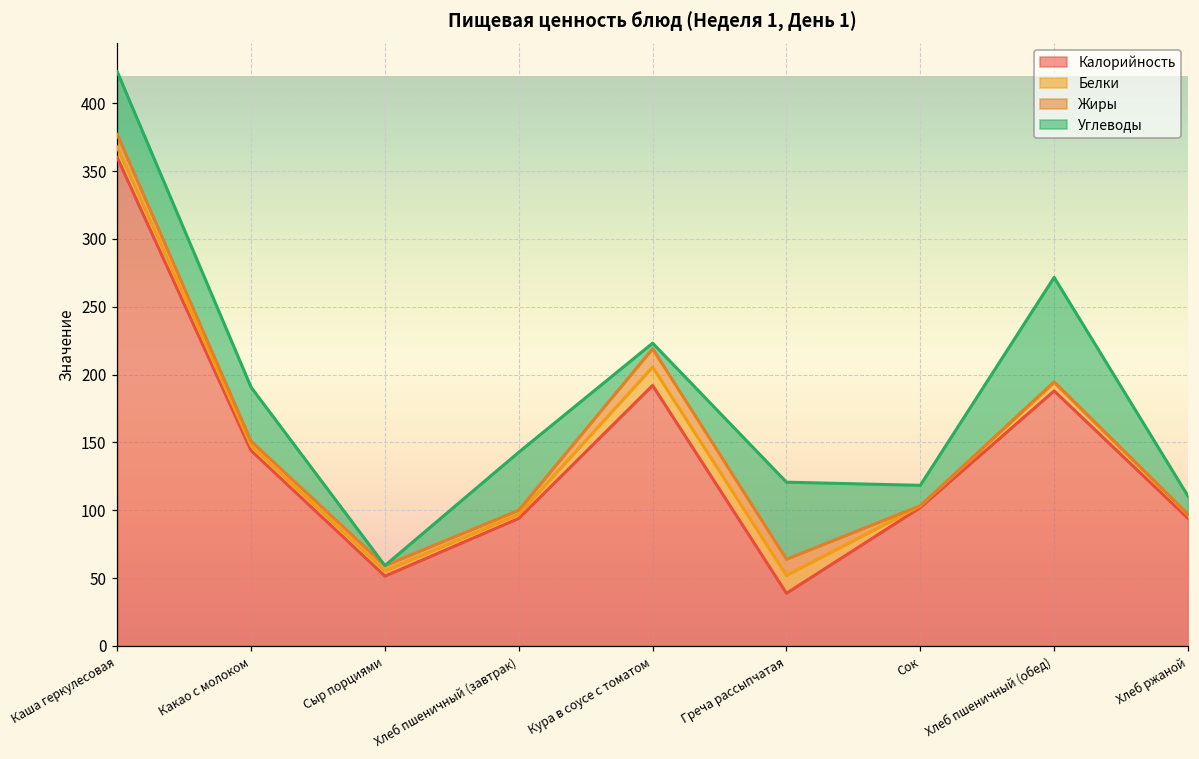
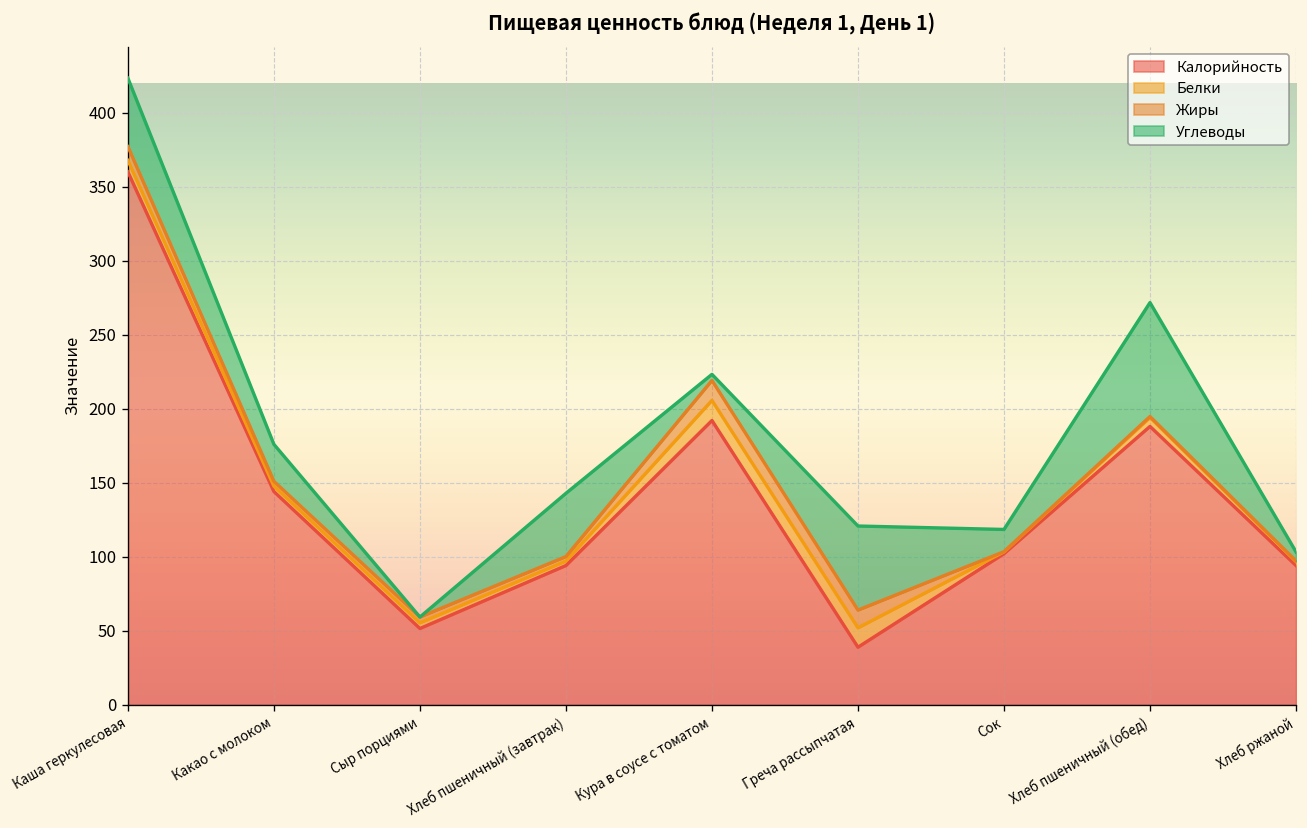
Углеводы, Какао с молоком: 40 -> 25
Углеводы, Хлеб ржаной: 13 -> 6
